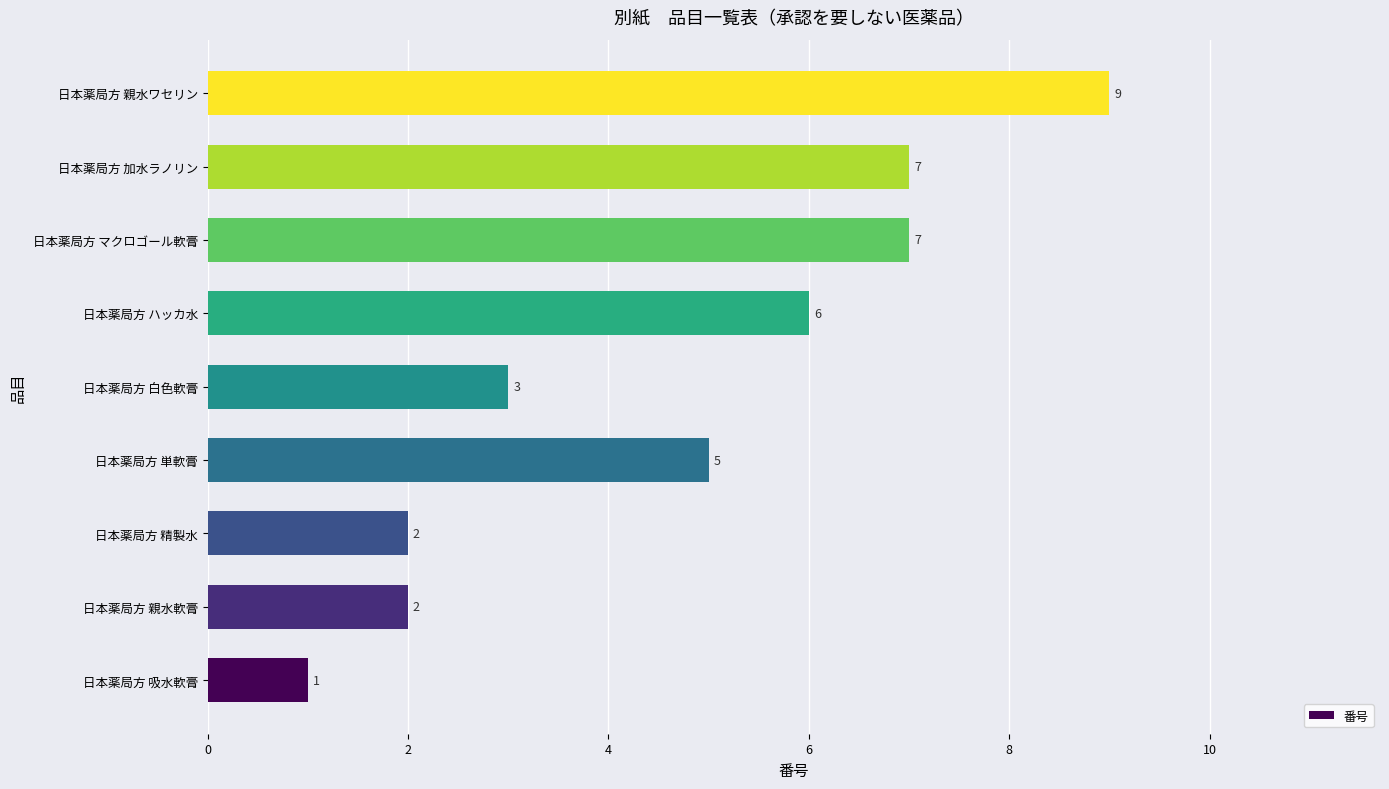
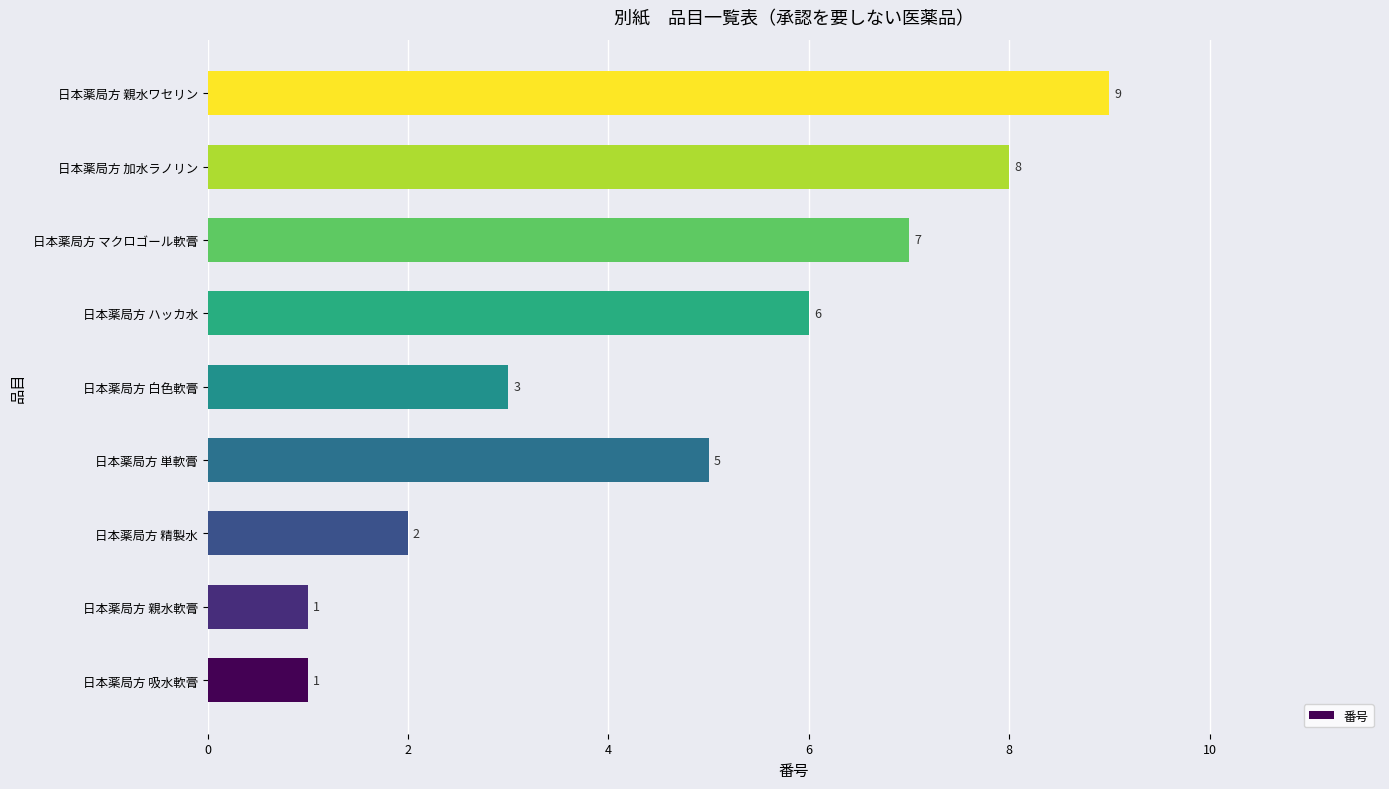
日本薬局方 加水ラノリン: 7 -> 8
日本薬局方 親水軟膏: 2 -> 1
